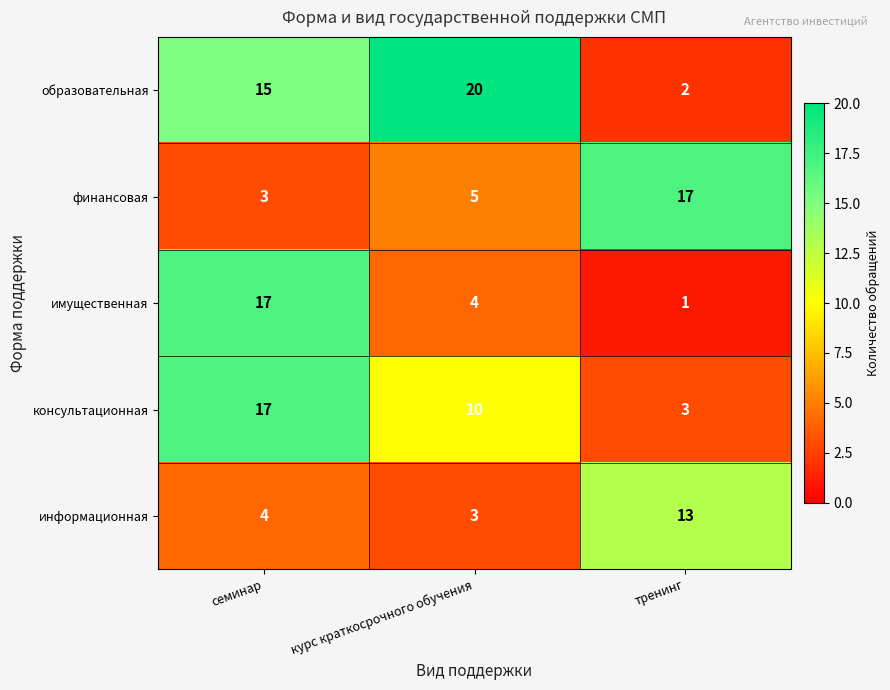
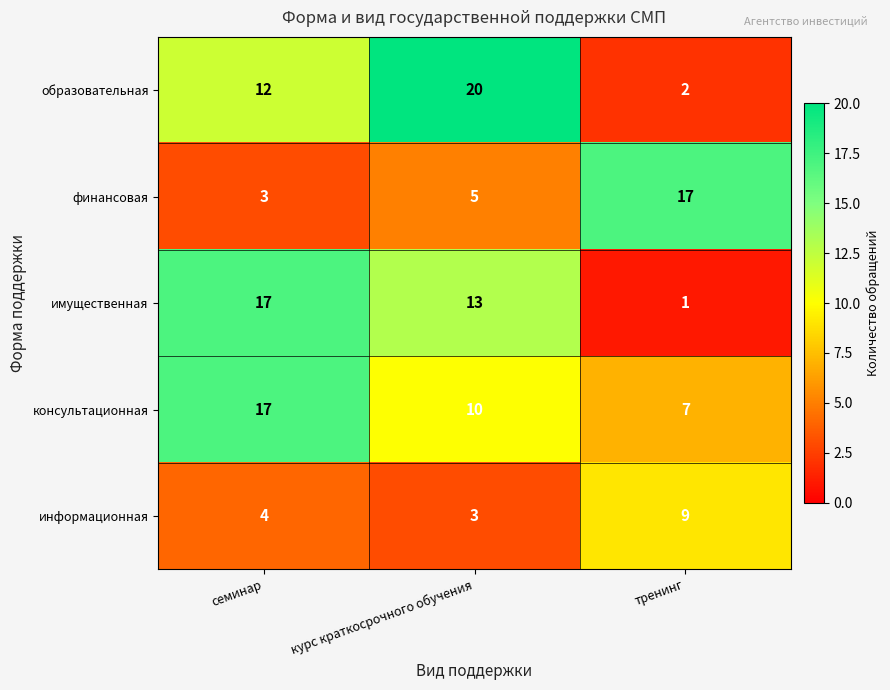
образовательная, семинар: 15 -> 12
имущественная, курс краткосрочного обучения: 4 -> 13
консультационная, тренинг: 3 -> 7
информационная, тренинг: 13 -> 9
